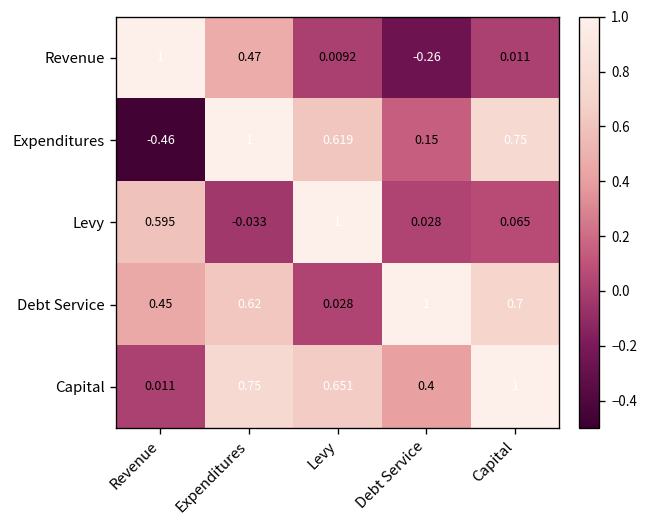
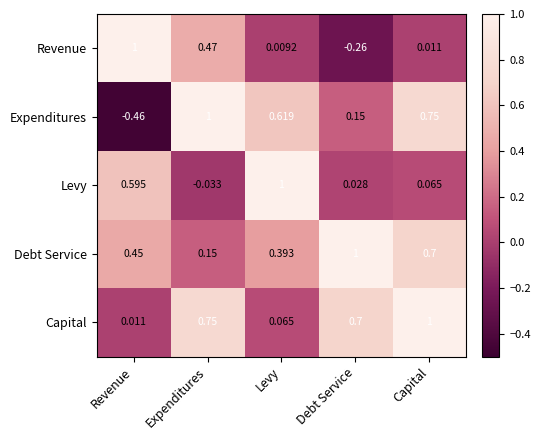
Debt Service, Expenditures: 0.62 -> 0.15
Debt Service, Levy: 0.028 -> 0.393
Capital, Levy: 0.651 -> 0.065
Capital, Debt Service: 0.4 -> 0.7
